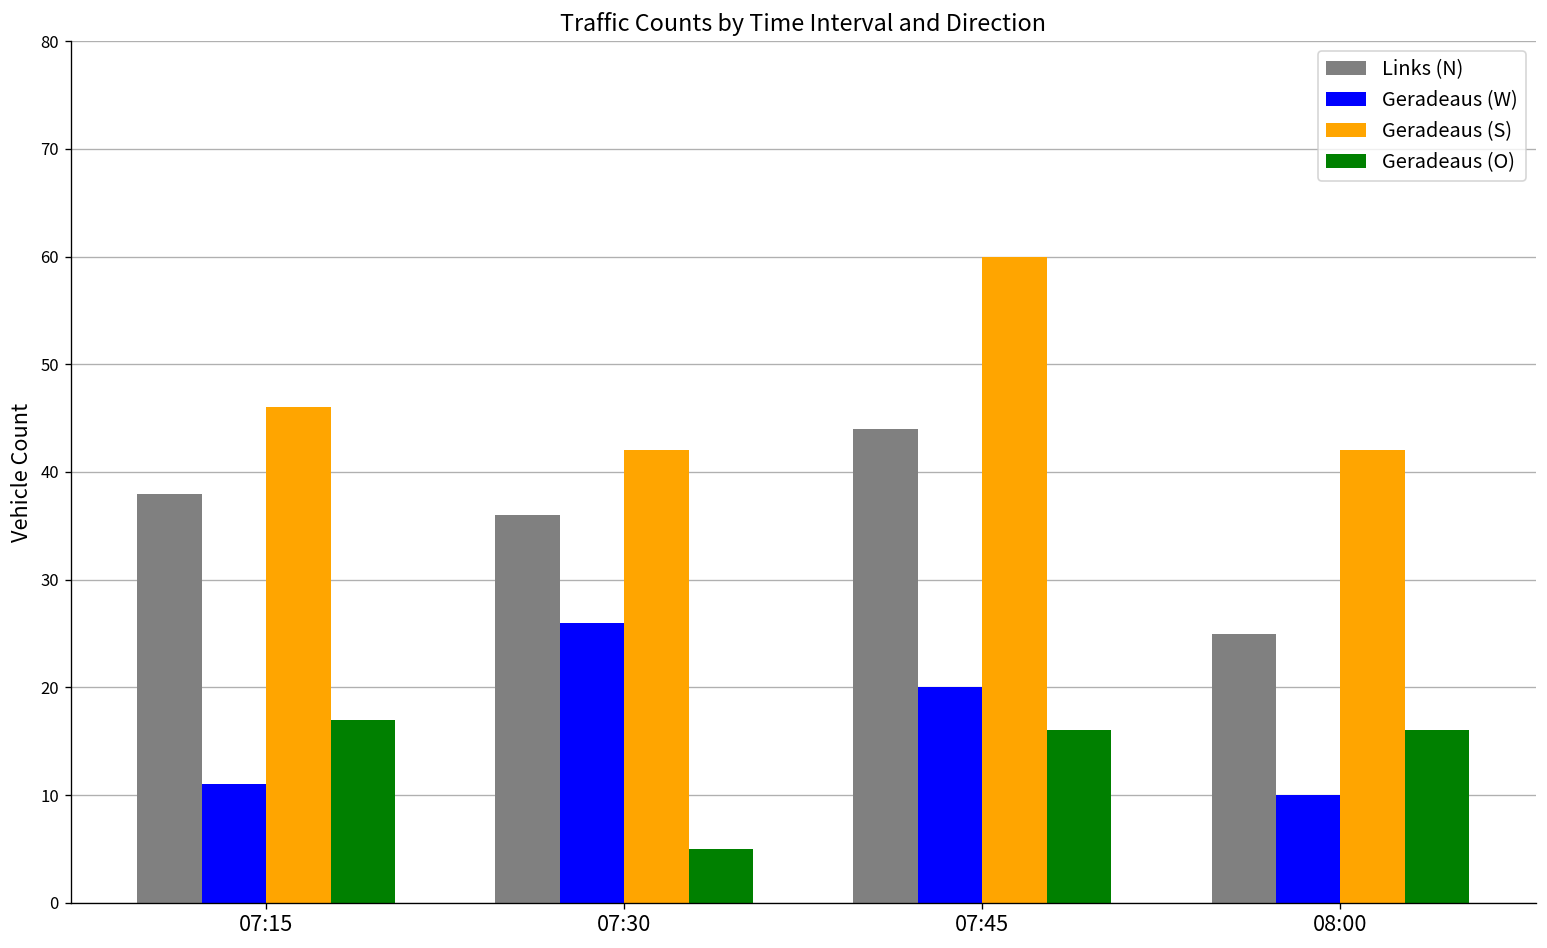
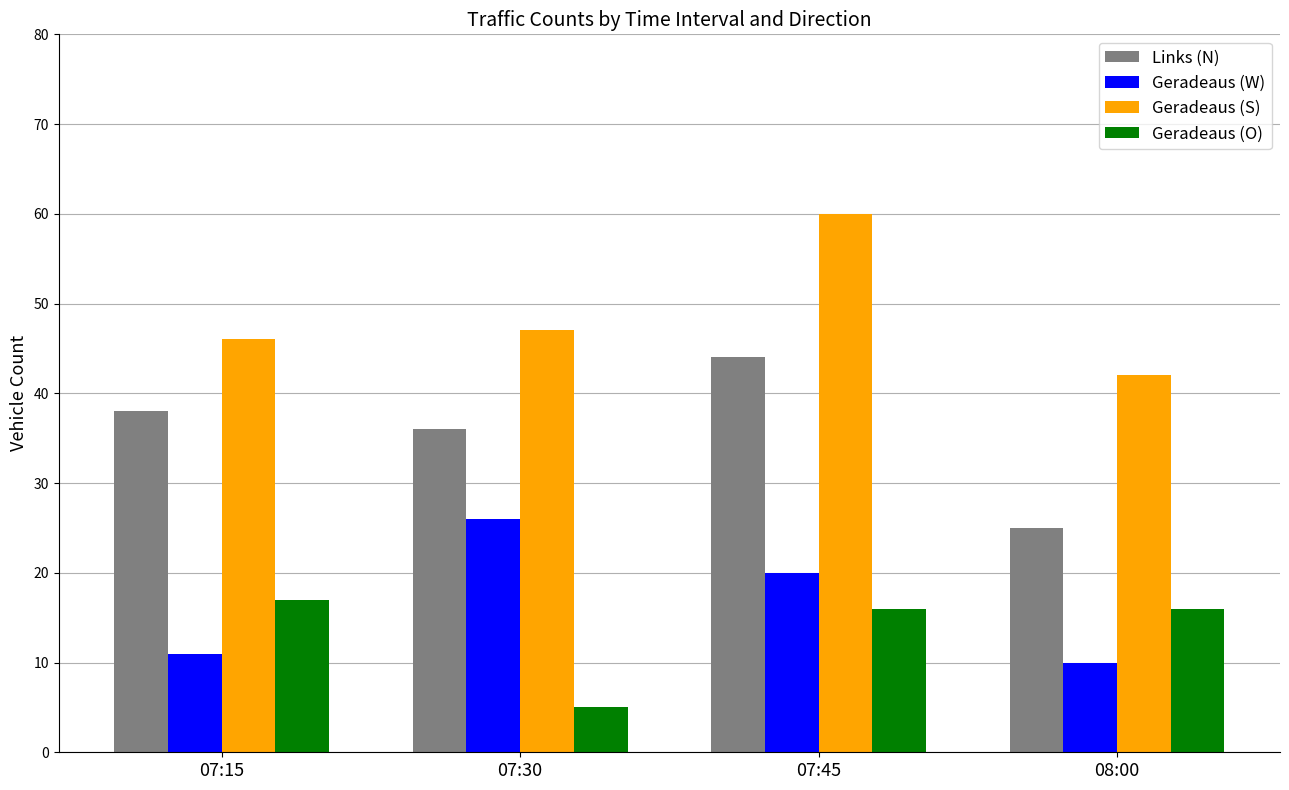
Geradeaus (S), 07:30: 42 -> 47
